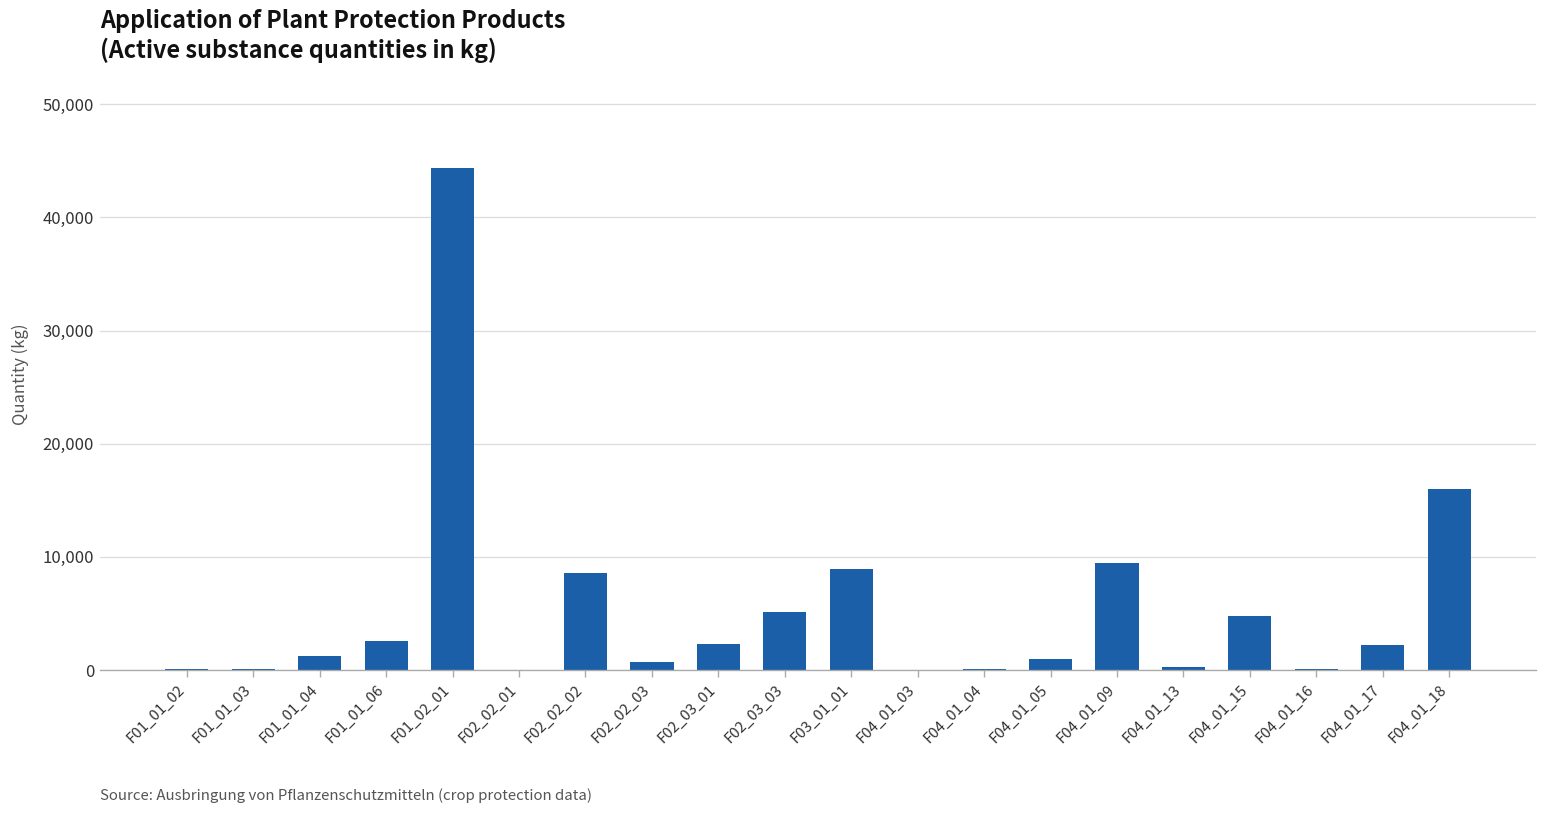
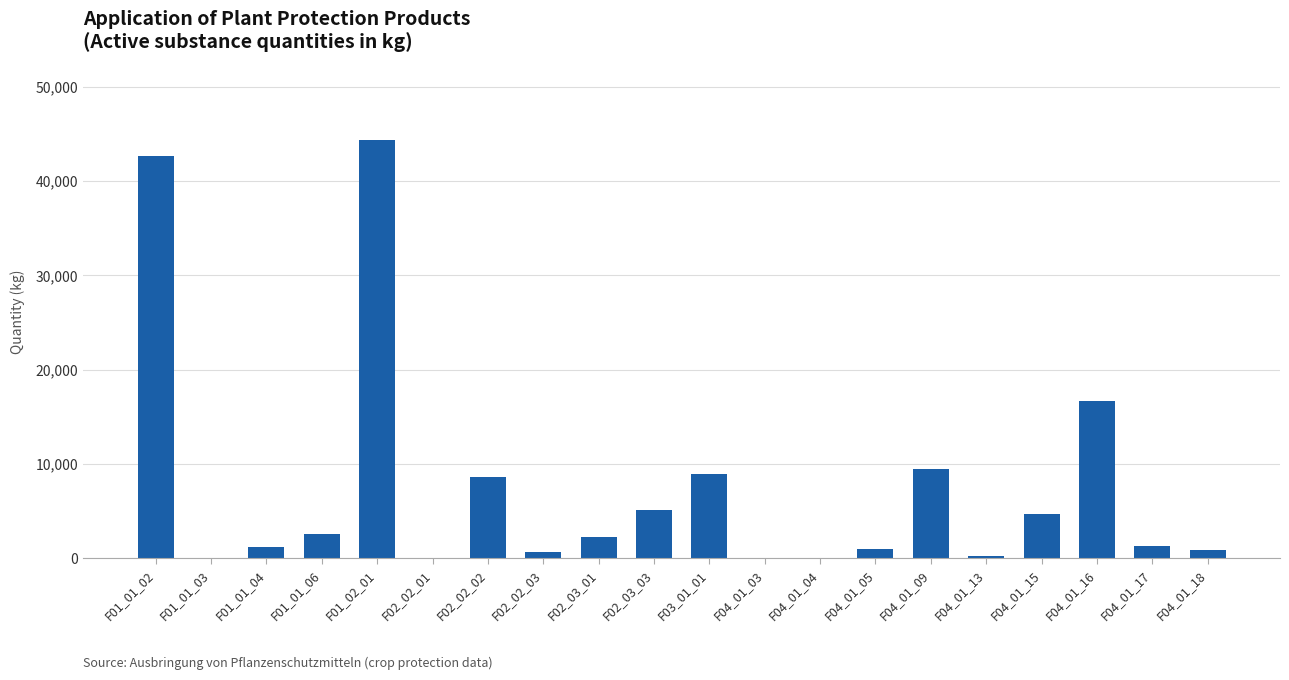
F01_01_02: 0 -> 43,000
F04_01_16: 0 -> 17,000
F04_01_17: 2,000 -> 1,000
F04_01_18: 16,000 -> 1,000
